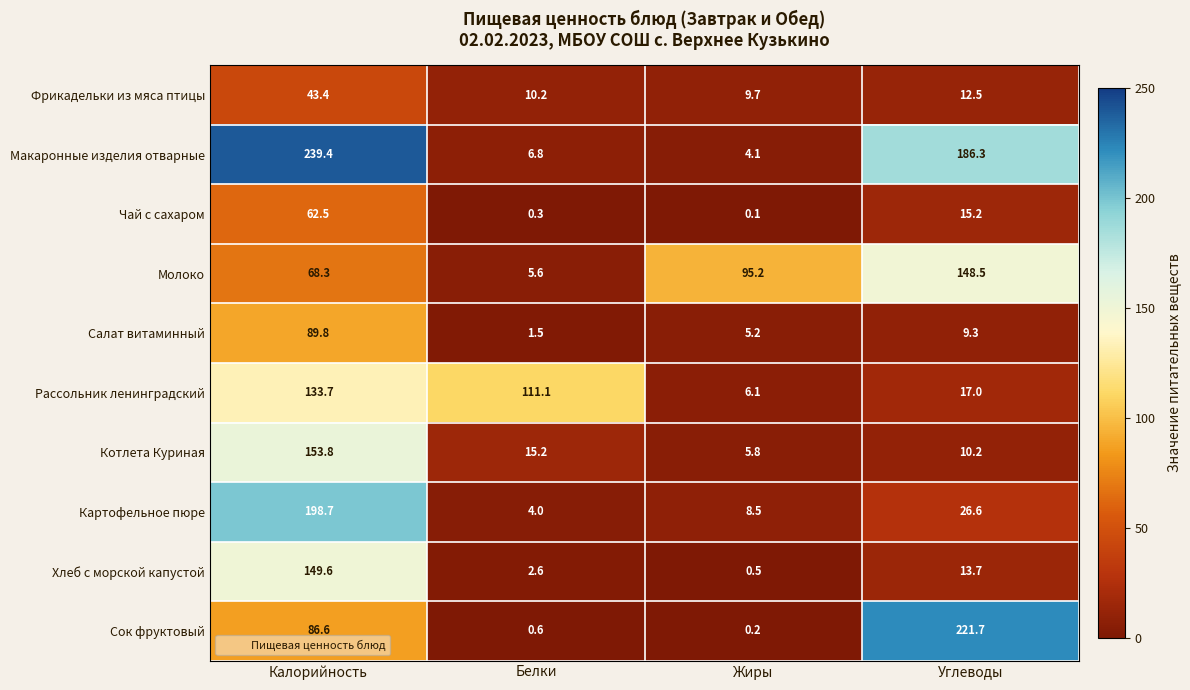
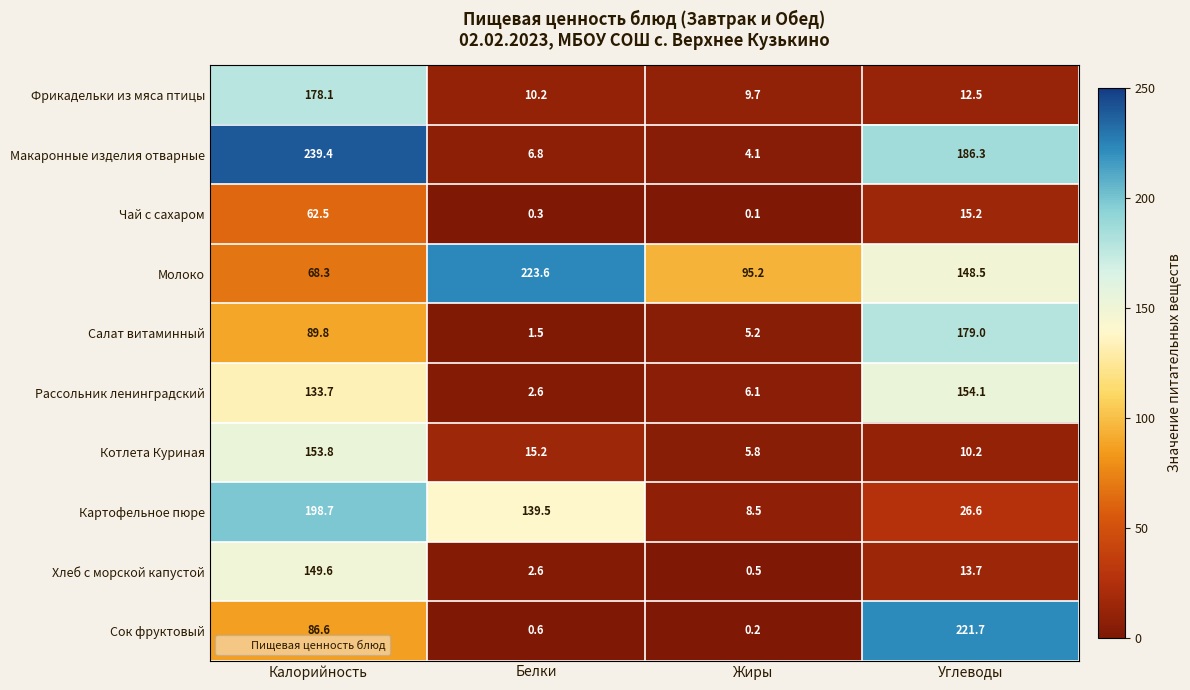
Фрикадельки из мяса птицы, Калорийность: 43.4 -> 178.1
Молоко, Белки: 5.6 -> 223.6
Салат витаминный, Углеводы: 9.3 -> 179.0
Рассольник ленинградский, Белки: 111.1 -> 2.6
Рассольник ленинградский, Углеводы: 17.0 -> 154.1
Картофельное пюре, Белки: 4.0 -> 139.5
